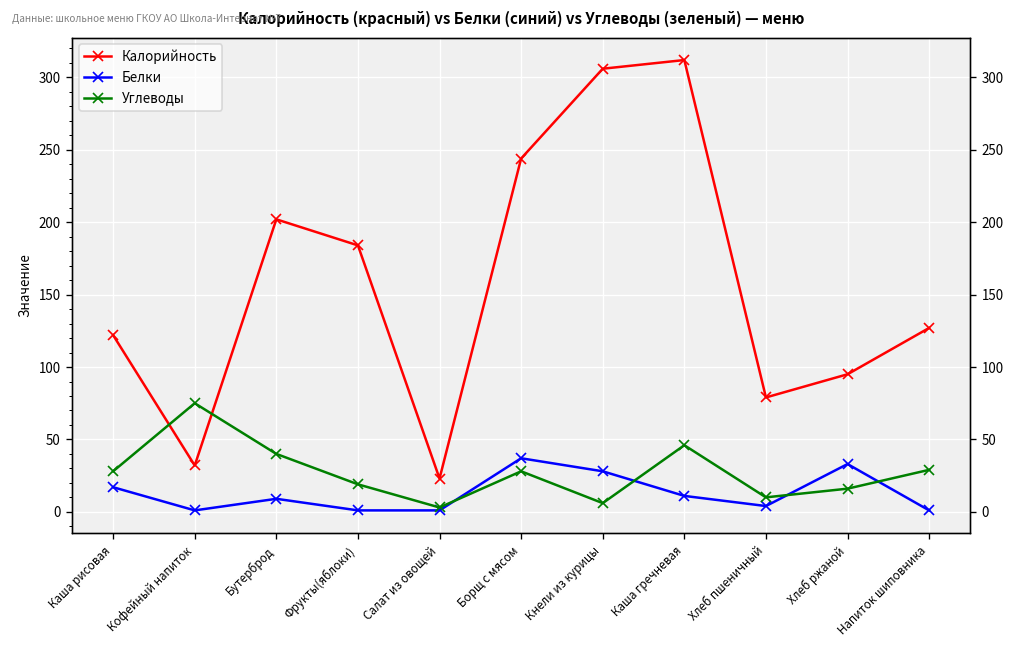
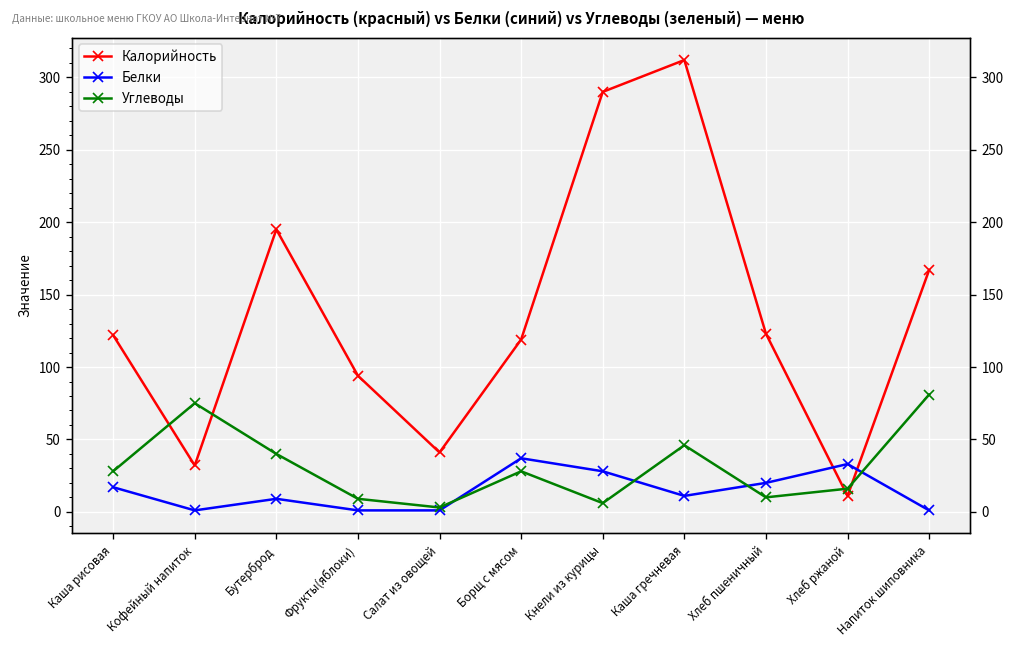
Калорийность, Бутерброд: 202 -> 195
Калорийность, Фрукты(яблоки): 184 -> 94
Углеводы, Фрукты(яблоки): 19 -> 9
Калорийность, Салат из овощей: 23 -> 41
Калорийность, Борщ с мясом: 244 -> 119
Калорийность, Кнели из курицы: 306 -> 290
Калорийность, Хлеб пшеничный: 79 -> 123
Белки, Хлеб пшеничный: 4 -> 20
Калорийность, Хлеб ржаной: 95 -> 11
Калорийность, Напиток шиповника: 127 -> 167
Углеводы, Напиток шиповника: 29 -> 81
